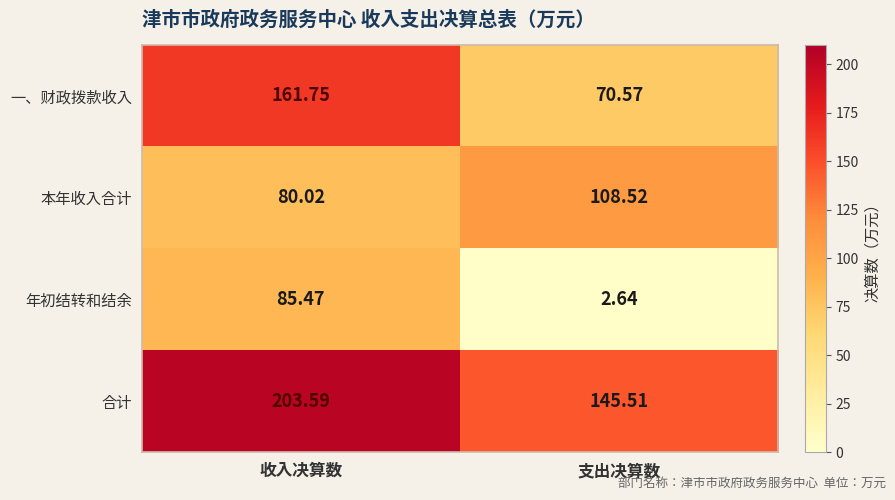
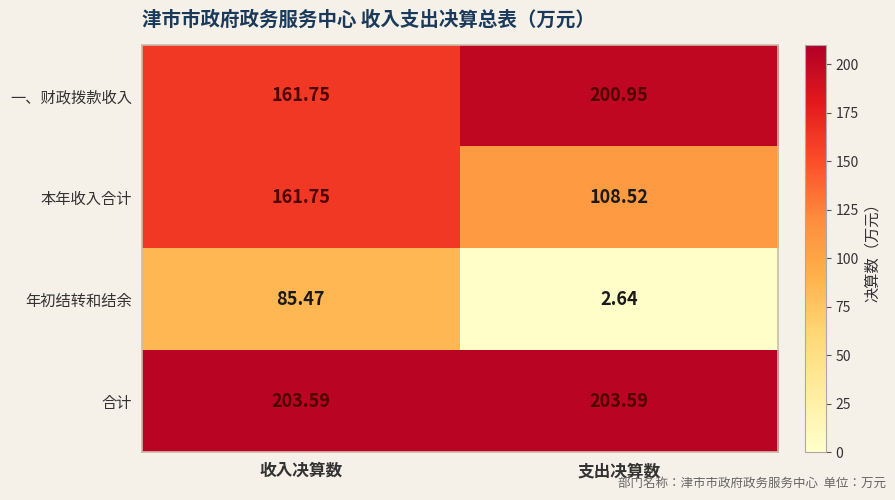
一、财政拨款收入, 支出决算数: 70.57 -> 200.95
本年收入合计, 收入决算数: 80.02 -> 161.75
合计, 支出决算数: 145.51 -> 203.59
